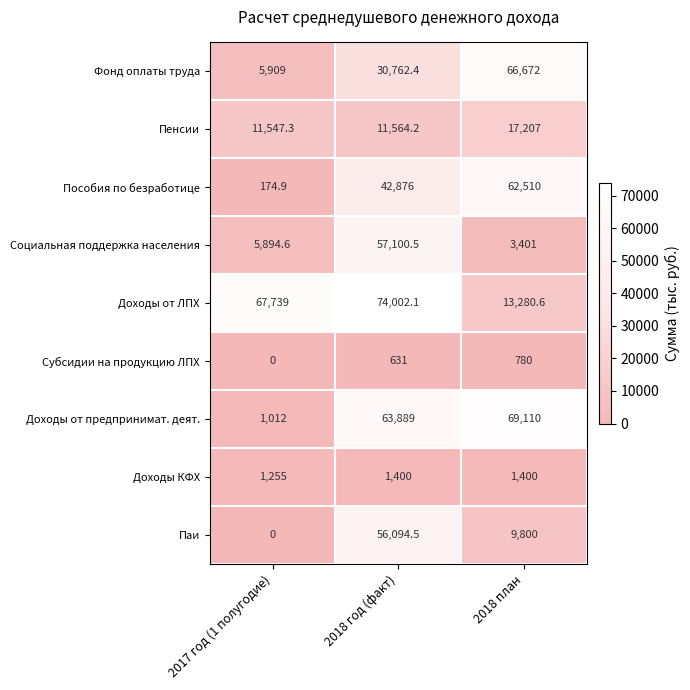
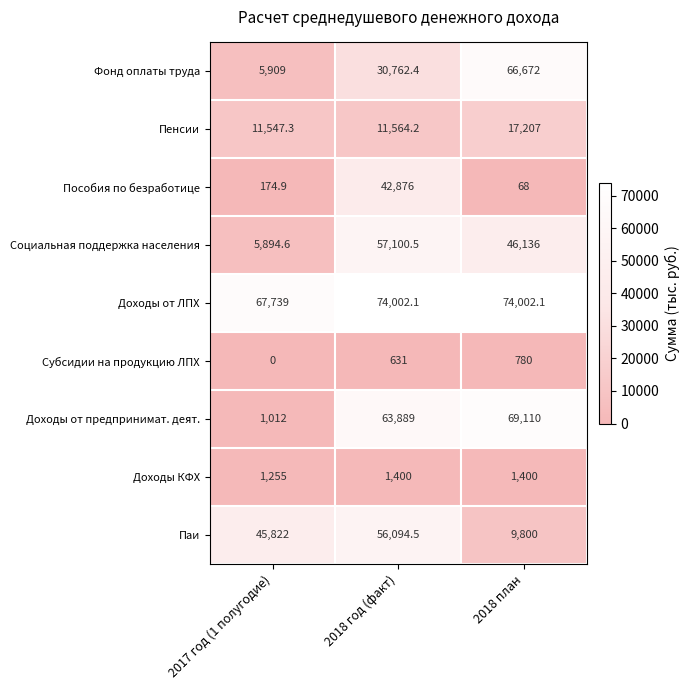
Пособия по безработице, 2018 план: 62,510 -> 68
Социальная поддержка населения, 2018 план: 3,401 -> 46,136
Доходы от ЛПХ, 2018 план: 13,280.6 -> 74,002.1
Паи, 2017 год (1 полугодие): 0 -> 45,822
